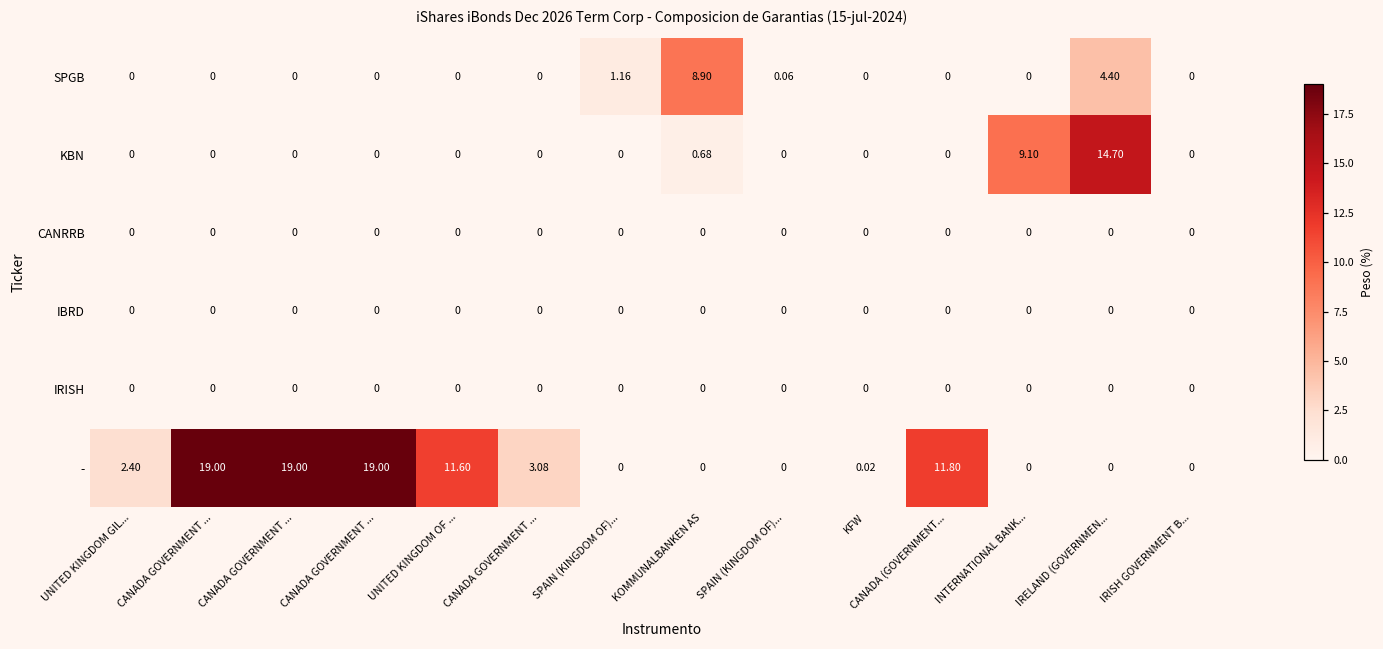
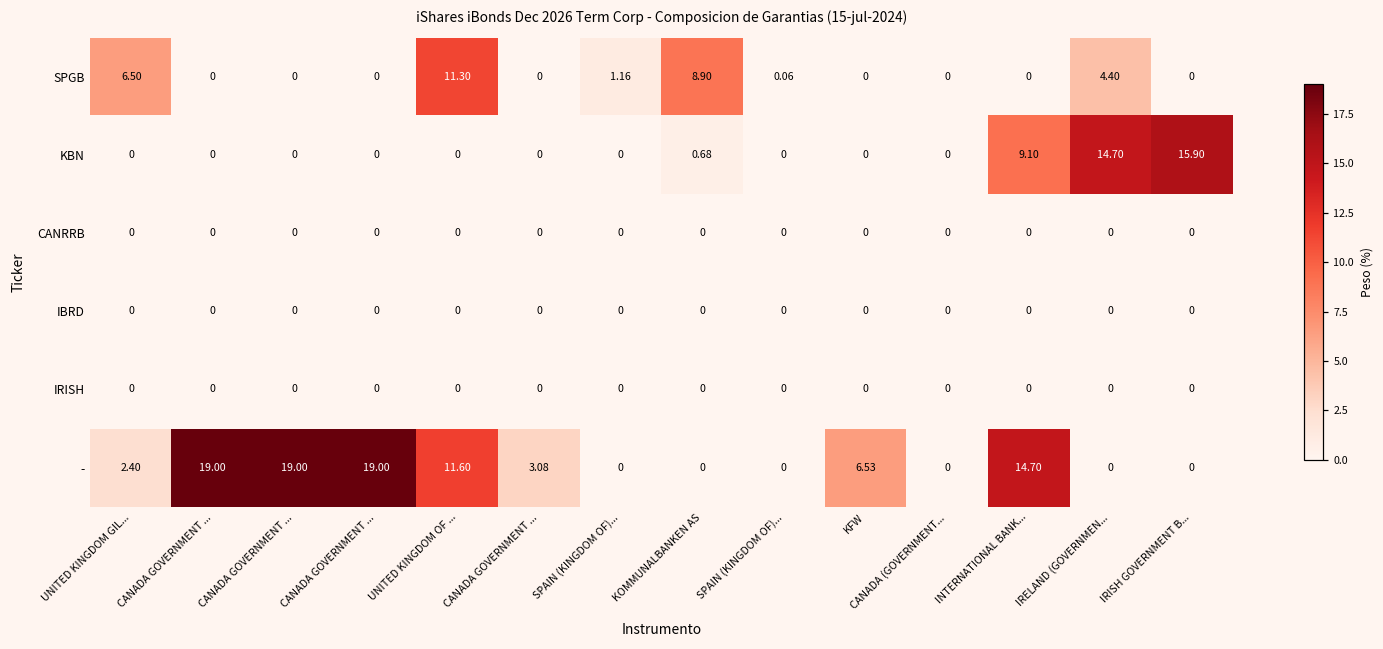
SPGB, UNITED KINGDOM GIL...: 0 -> 6.50
SPGB, UNITED KINGDOM OF ...: 0 -> 11.30
KBN, IRISH GOVERNMENT B...: 0 -> 15.90
-, KFW: 0.02 -> 6.53
-, CANADA (GOVERNMENT...: 11.80 -> 0
-, INTERNATIONAL BANK...: 0 -> 14.70
